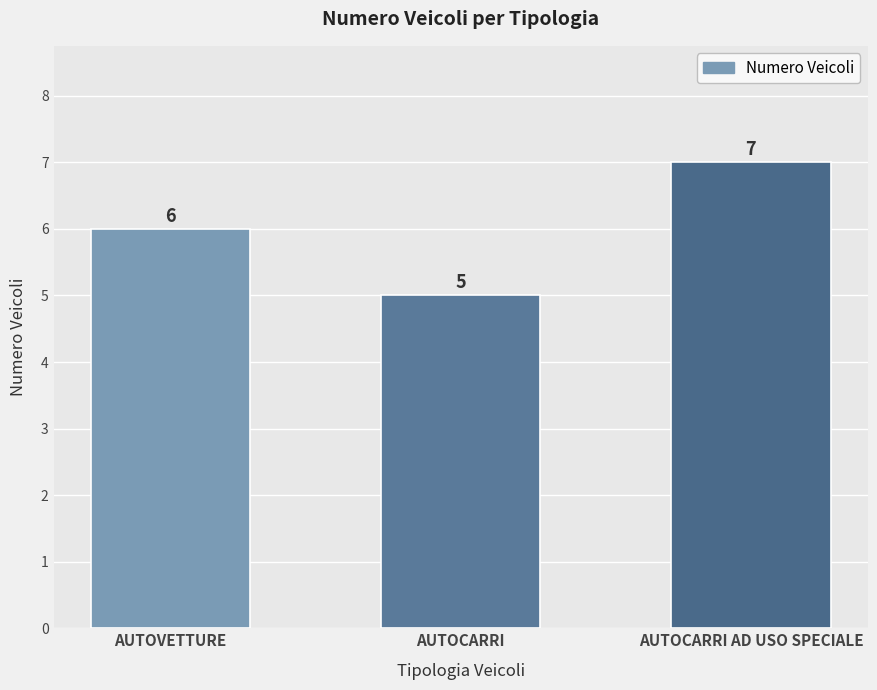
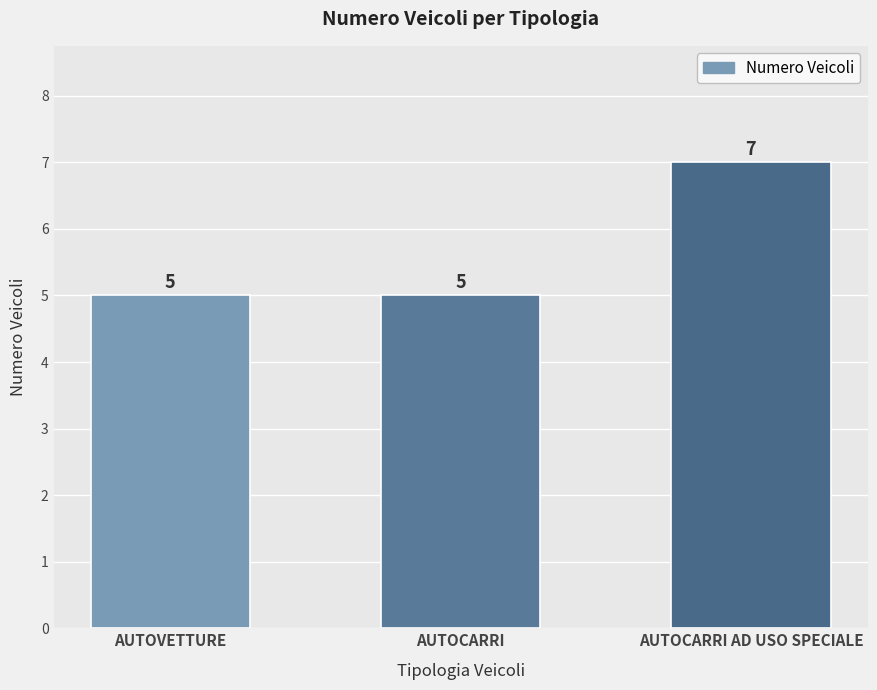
AUTOVETTURE: 6 -> 5
